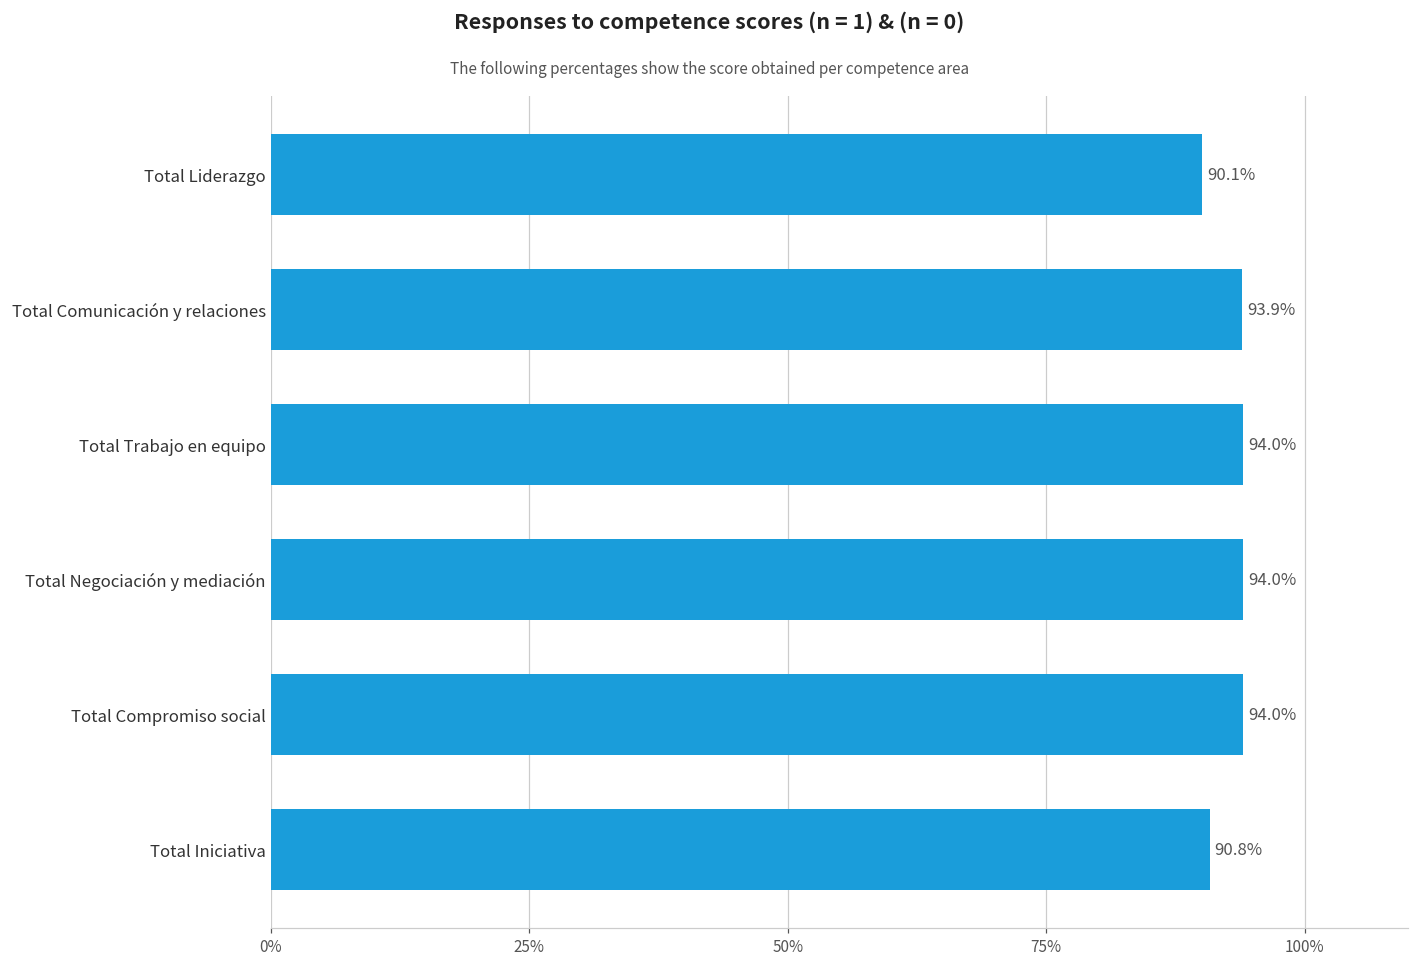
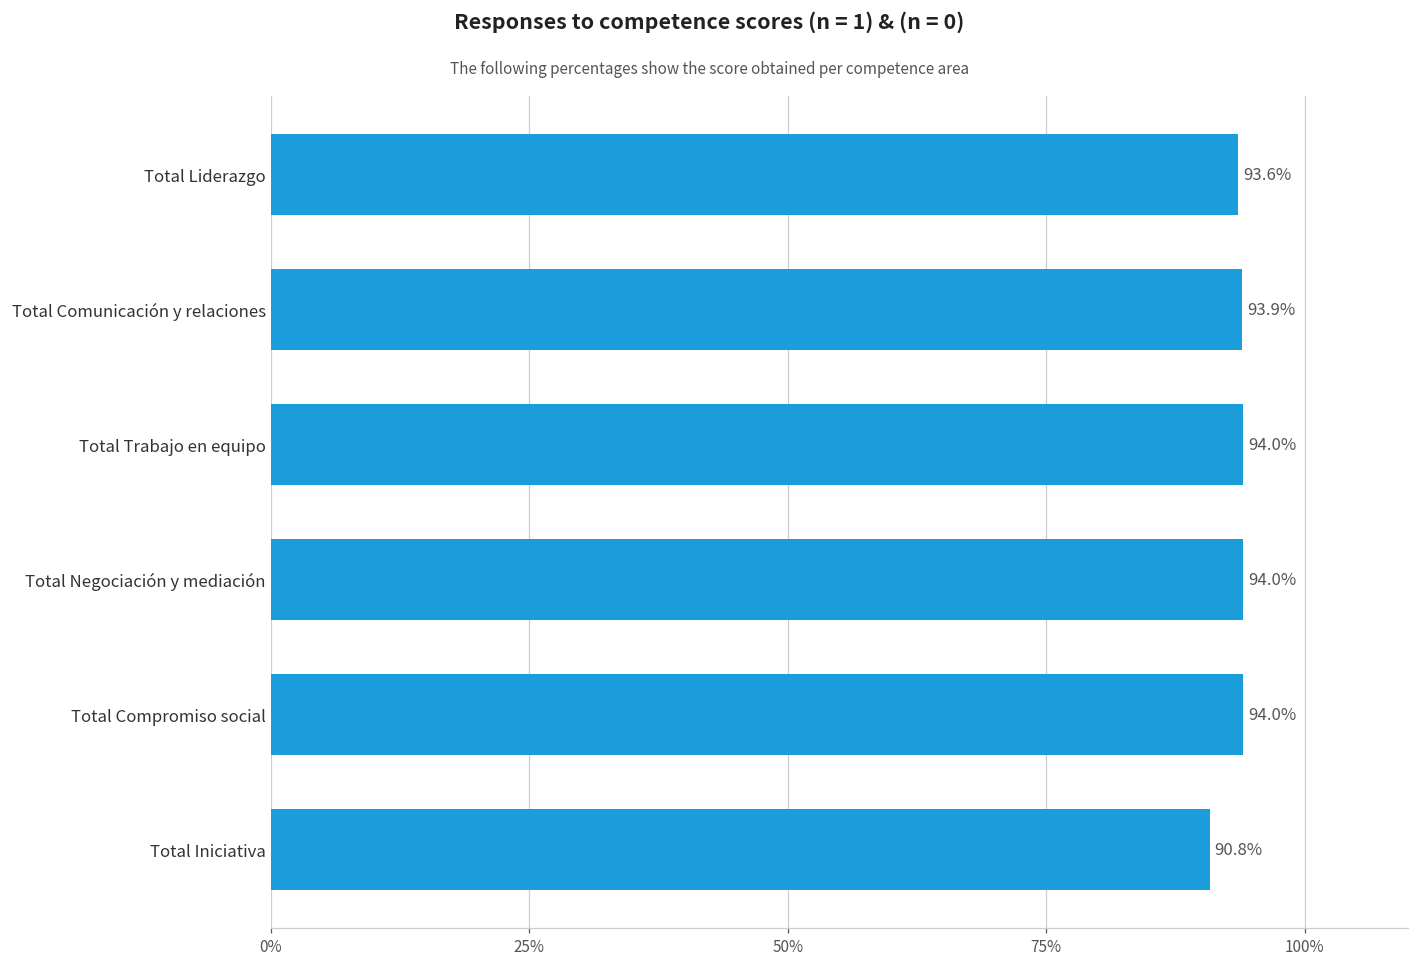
Total Liderazgo: 90.1% -> 93.6%
